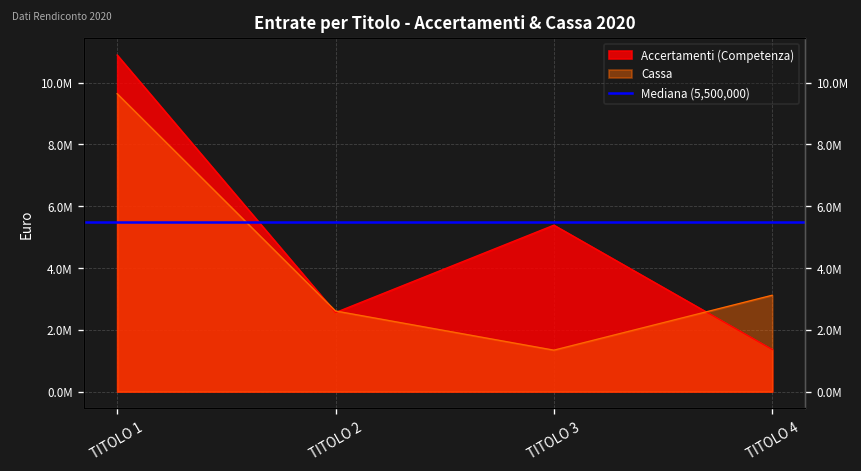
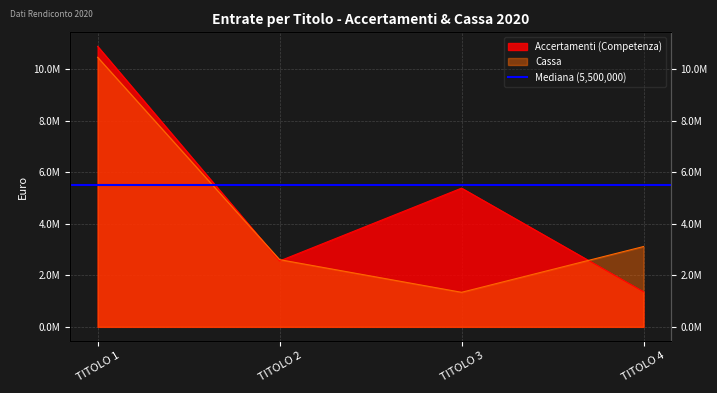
Cassa, TITOLO 1: 9600000 -> 10500000
